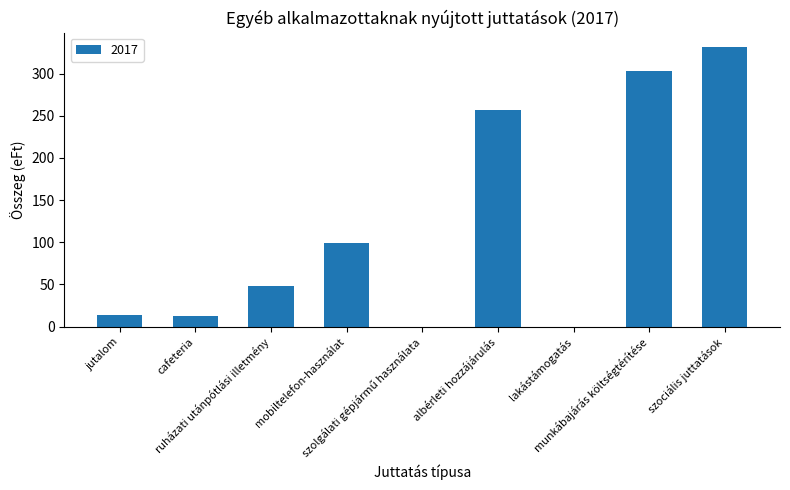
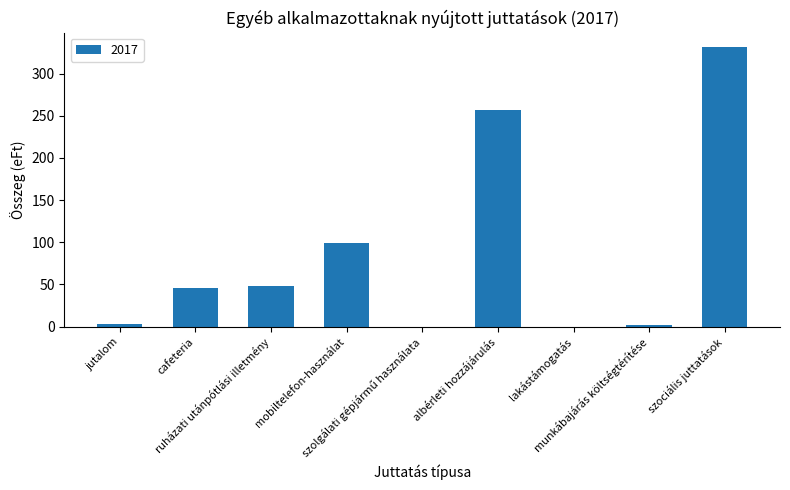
jutalom: 10 -> 0
cafeteria: 10 -> 50
munkábajárás költségtérítése: 300 -> 0
